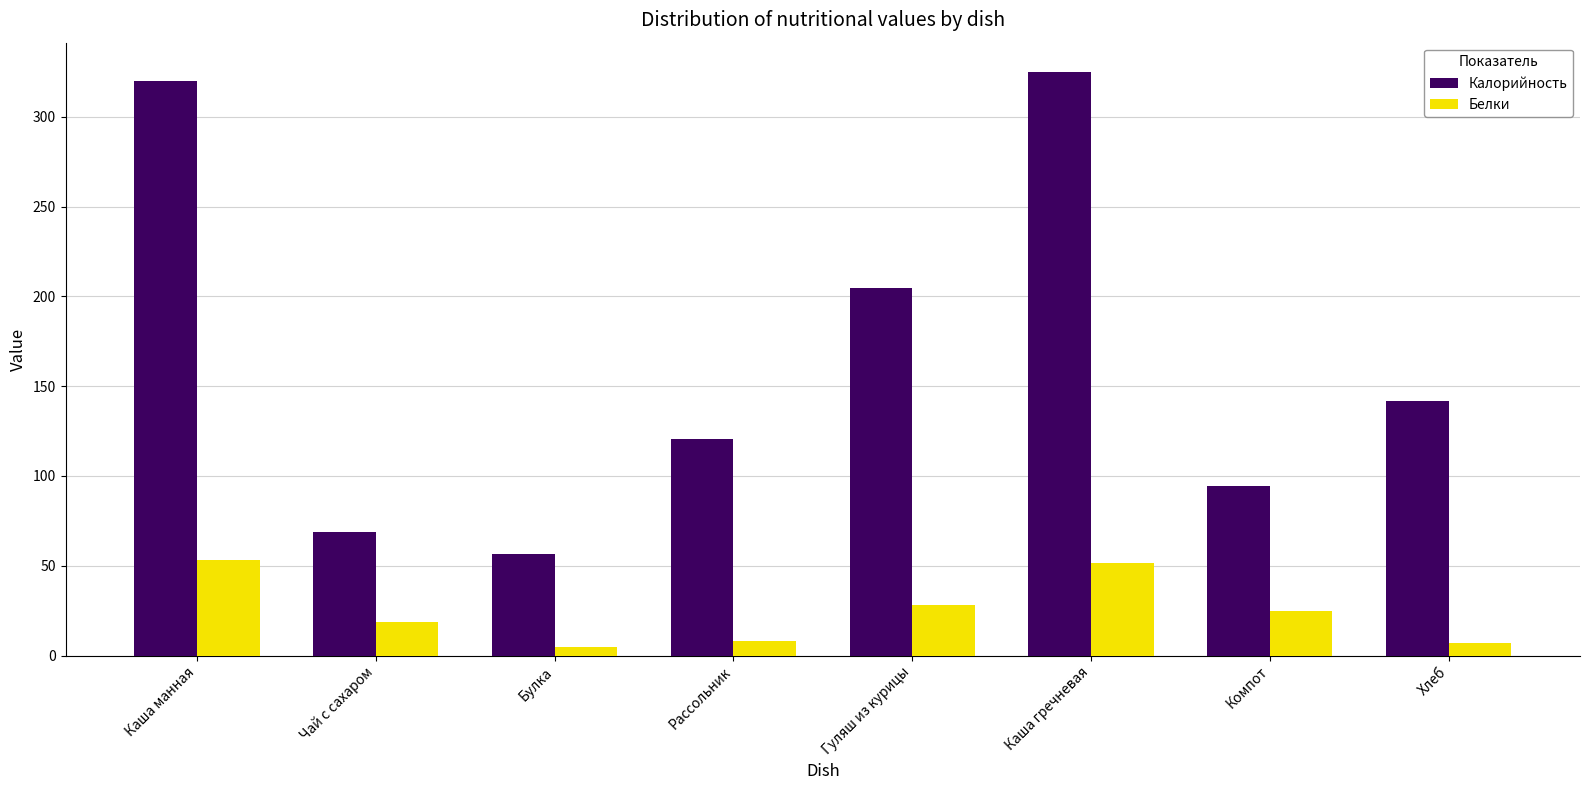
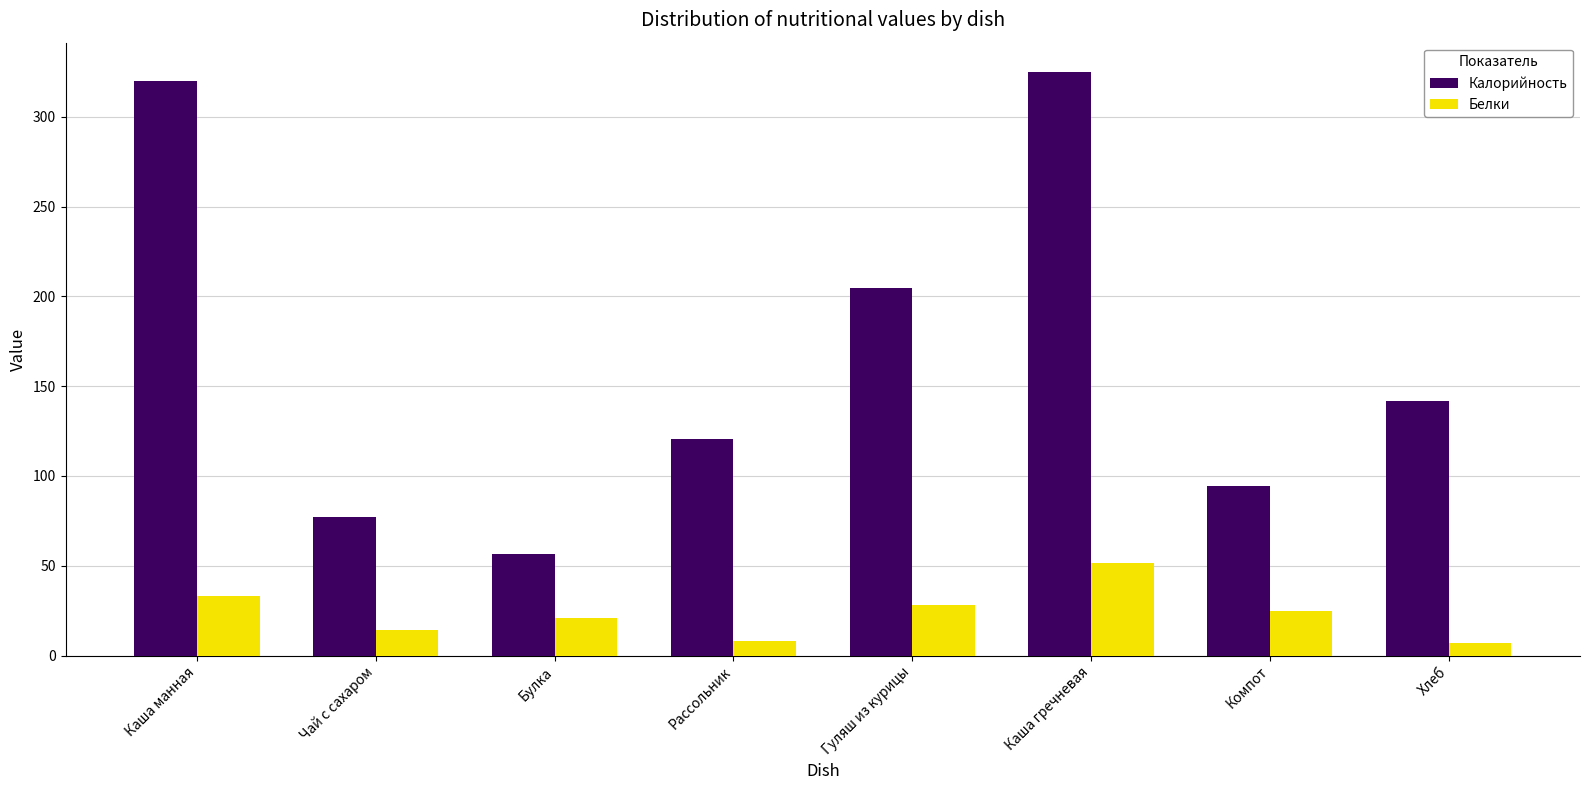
Белки, Каша манная: 53 -> 33
Калорийность, Чай с сахаром: 69 -> 77
Белки, Чай с сахаром: 19 -> 14
Белки, Булка: 5 -> 21
